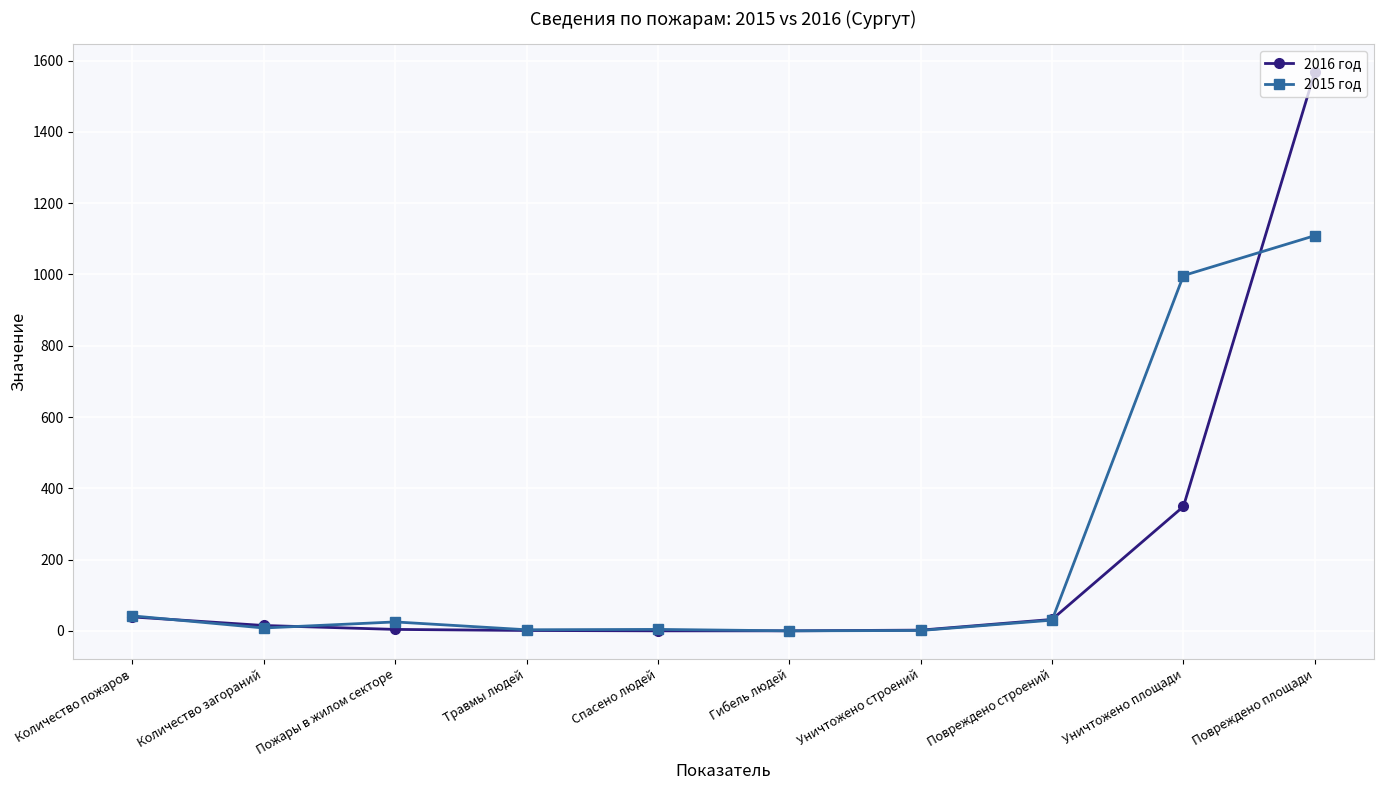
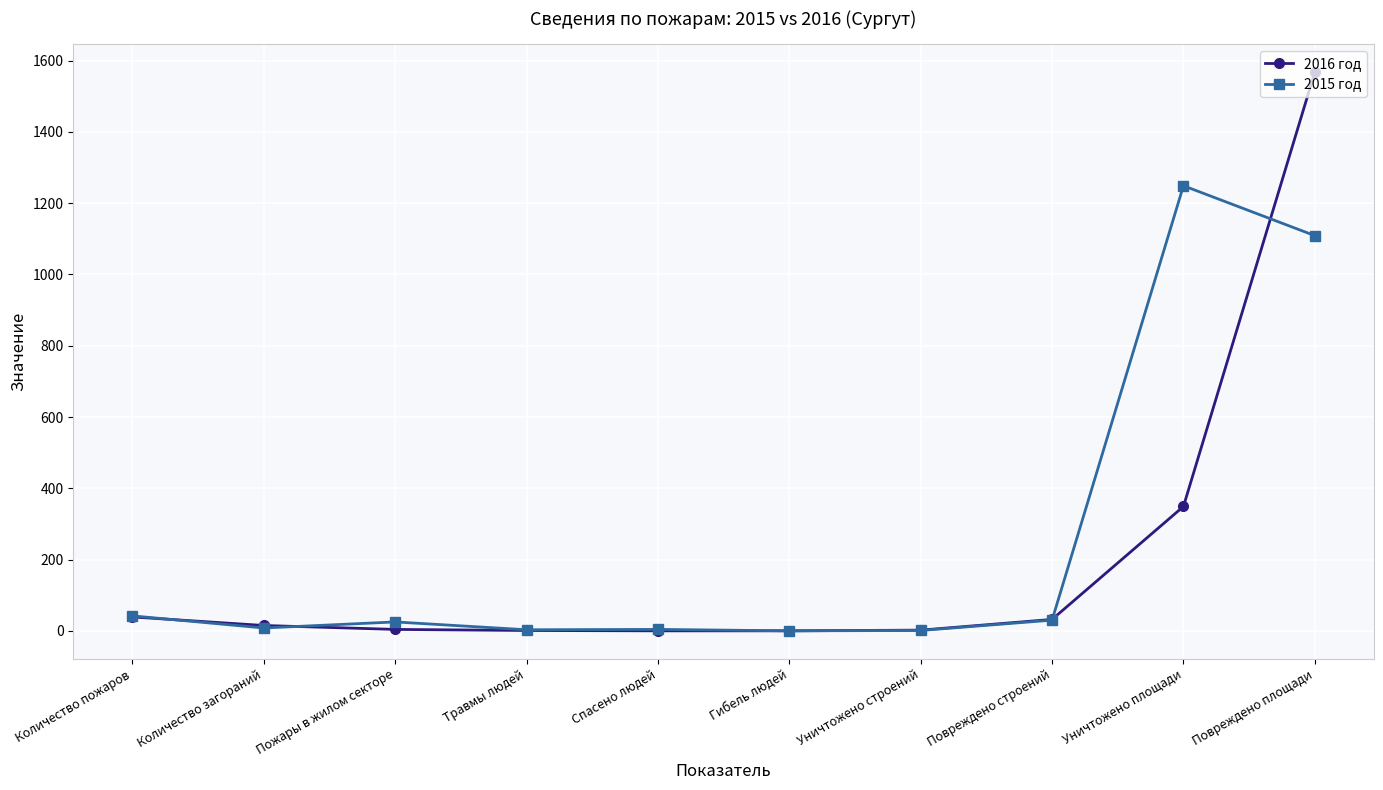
2015 год, Уничтожено площади: 1000 -> 1250
